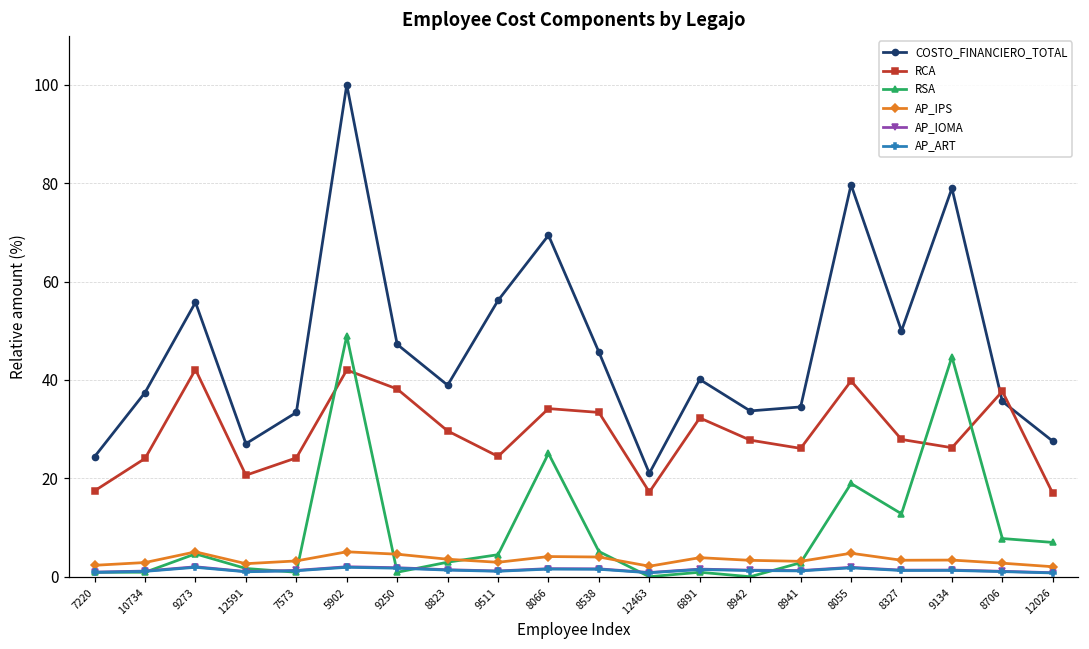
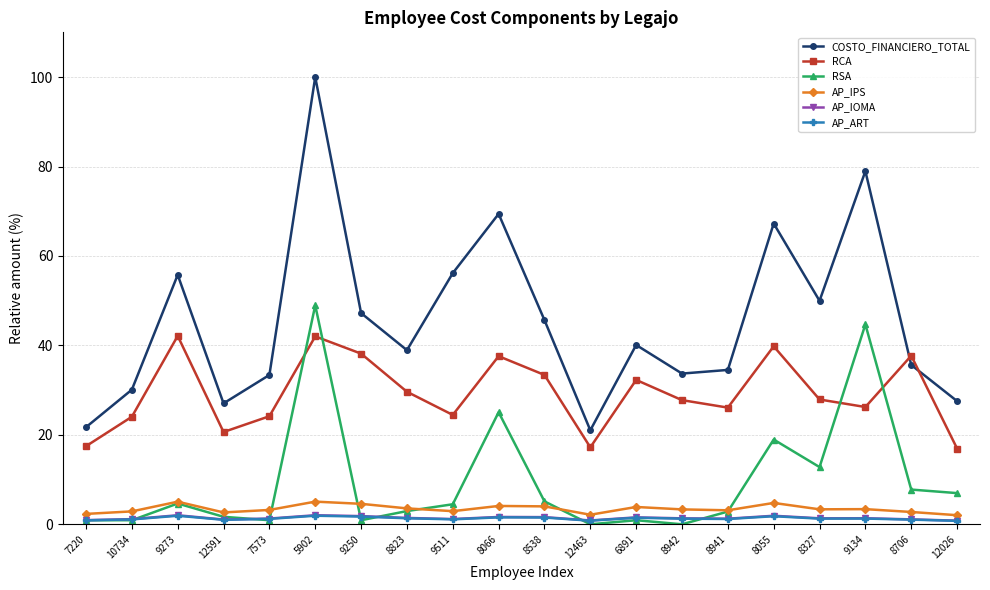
COSTO_FINANCIERO_TOTAL, 7220: 24 -> 22
COSTO_FINANCIERO_TOTAL, 10734: 37 -> 30
RCA, 8066: 34 -> 38
COSTO_FINANCIERO_TOTAL, 8055: 80 -> 67
